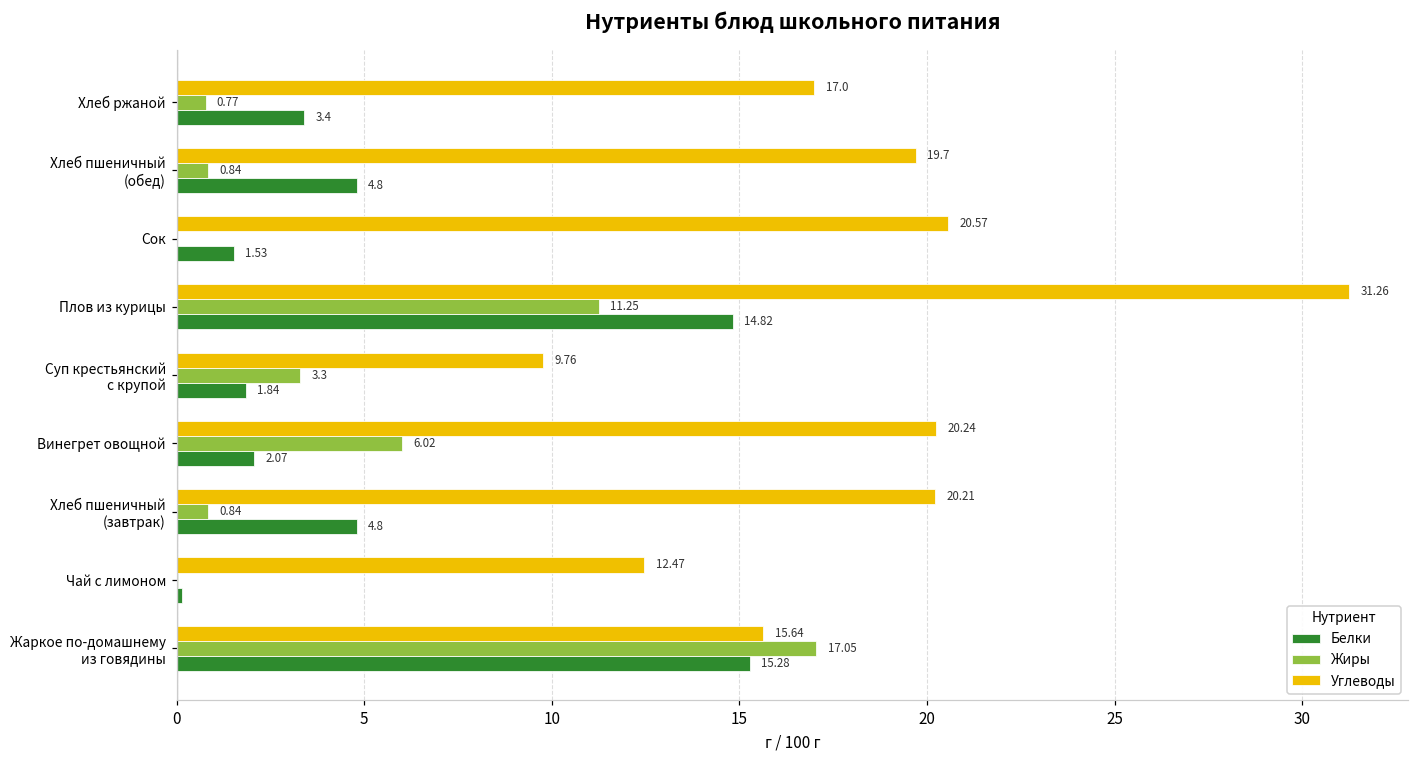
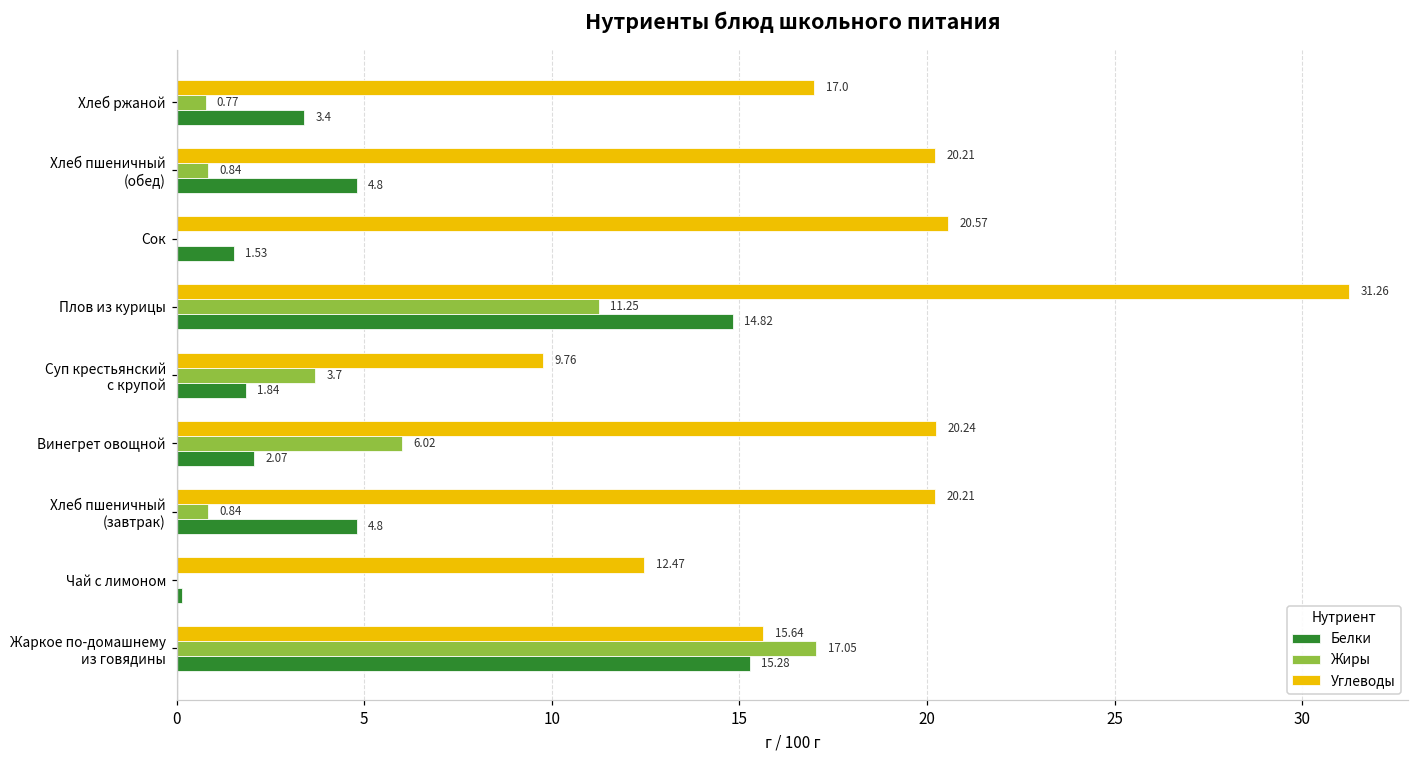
Углеводы, Хлеб пшеничный (обед): 19.7 -> 20.21
Жиры, Суп крестьянский с крупой: 3.3 -> 3.7
